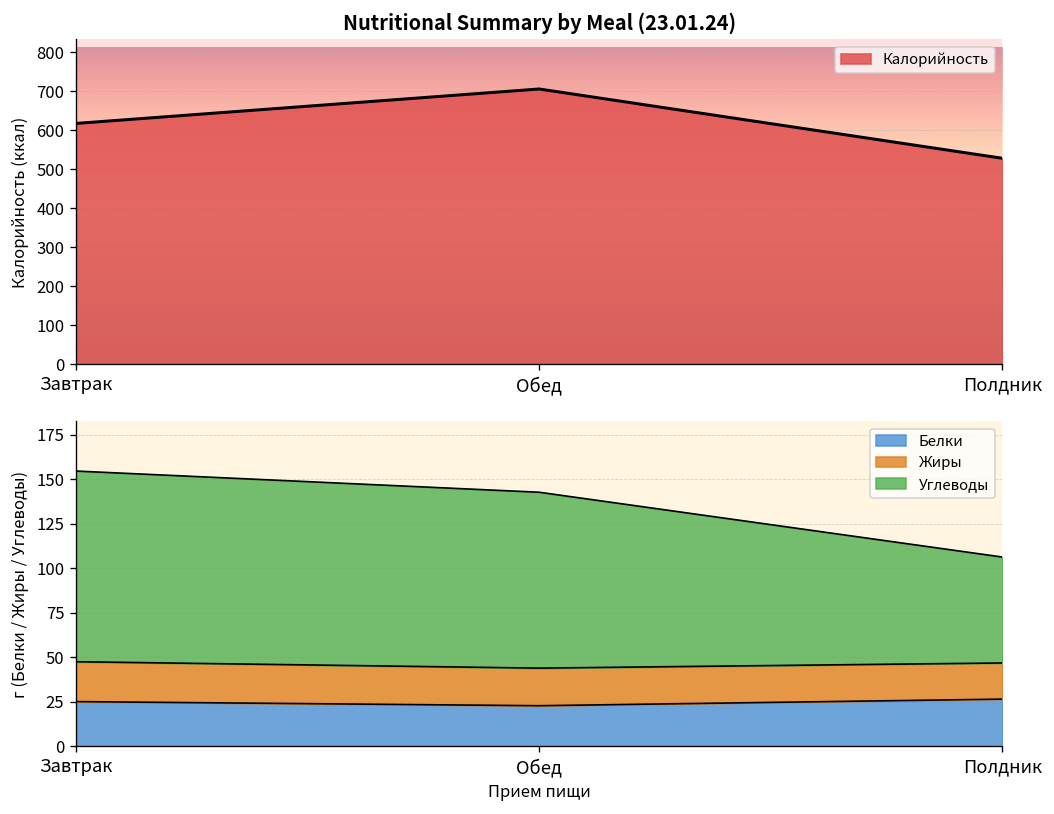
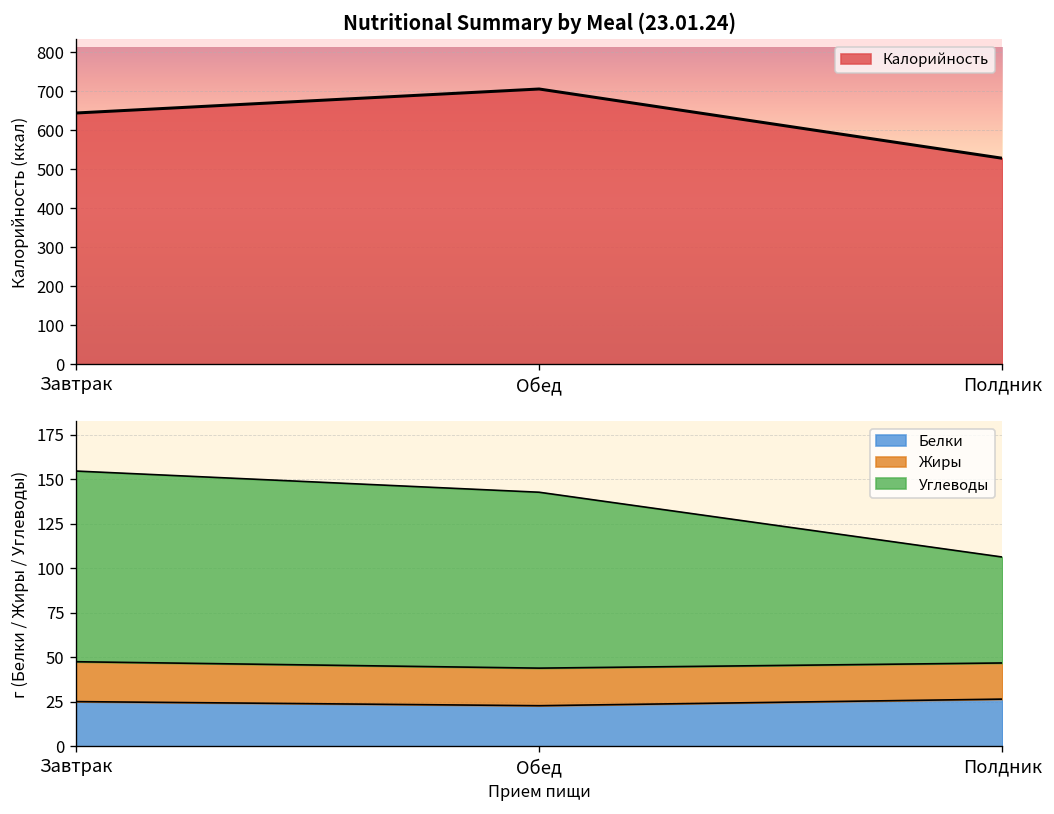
Nutritional Summary by Meal (23.01.24), Завтрак: 620 -> 640
